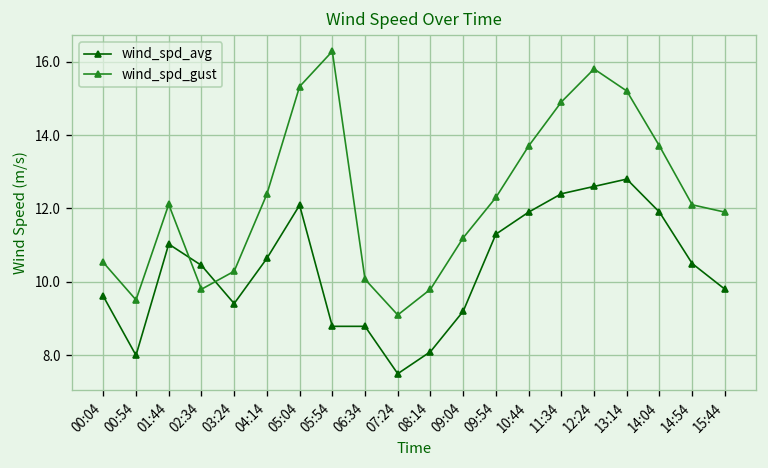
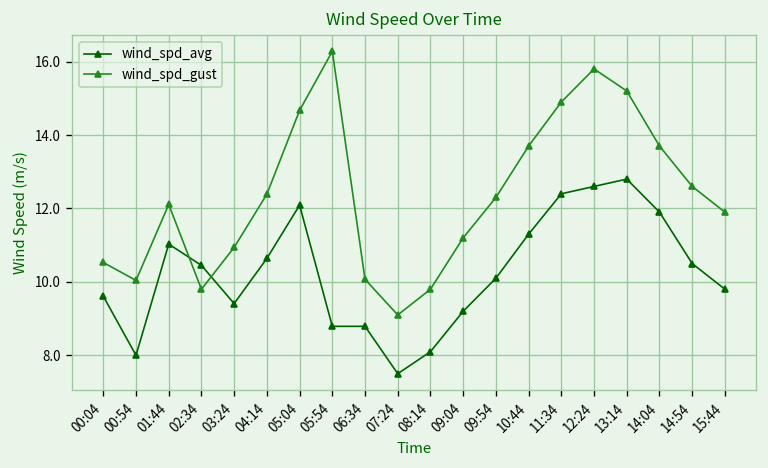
wind_spd_gust, 00:54: 9.5 -> 10.0
wind_spd_gust, 03:24: 10.3 -> 10.9
wind_spd_gust, 05:04: 15.3 -> 14.7
wind_spd_avg, 09:54: 11.3 -> 10.1
wind_spd_avg, 10:44: 11.9 -> 11.3
wind_spd_gust, 14:54: 12.1 -> 12.6
